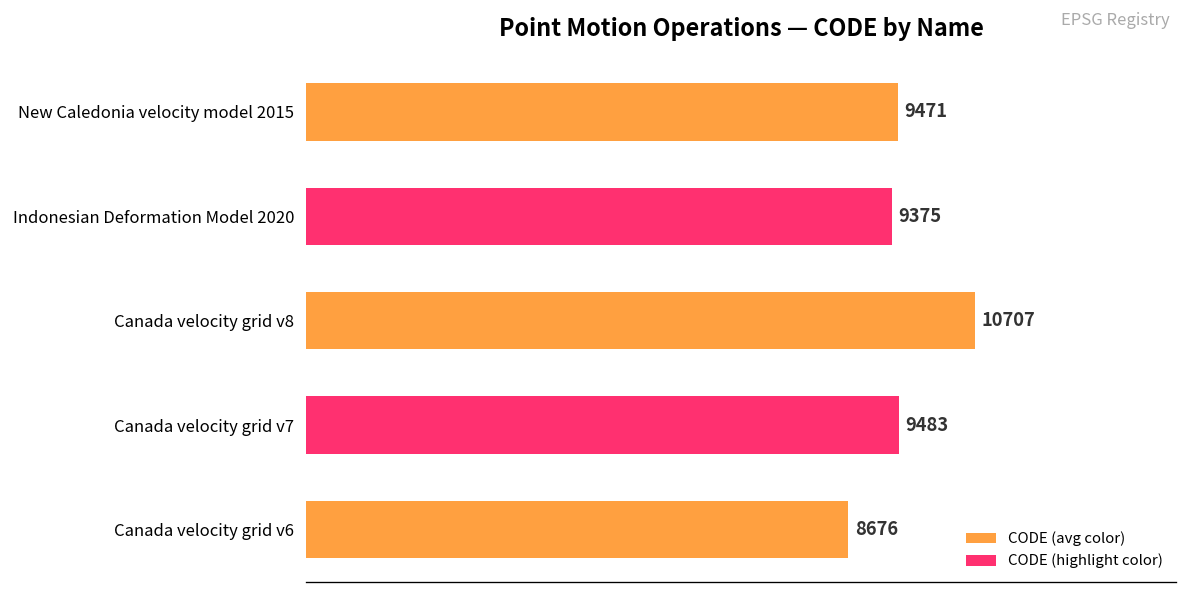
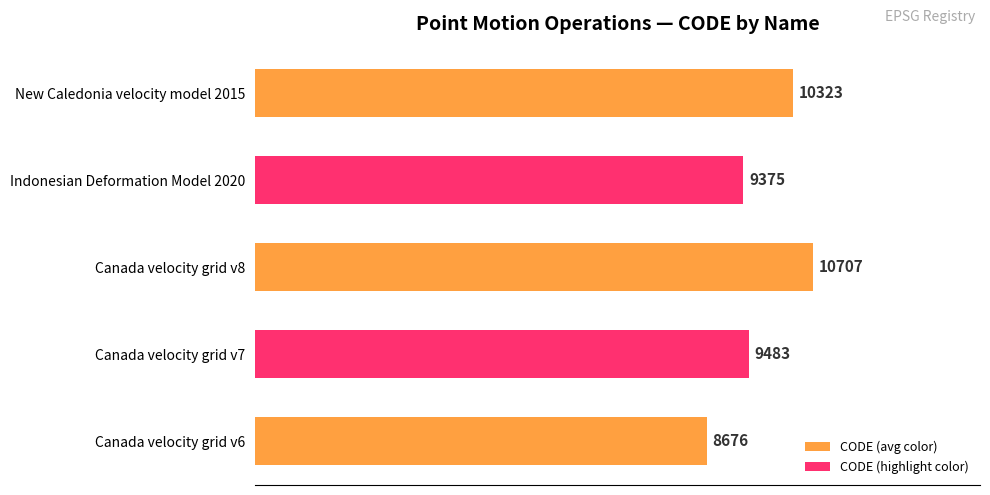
New Caledonia velocity model 2015: 9471 -> 10323
